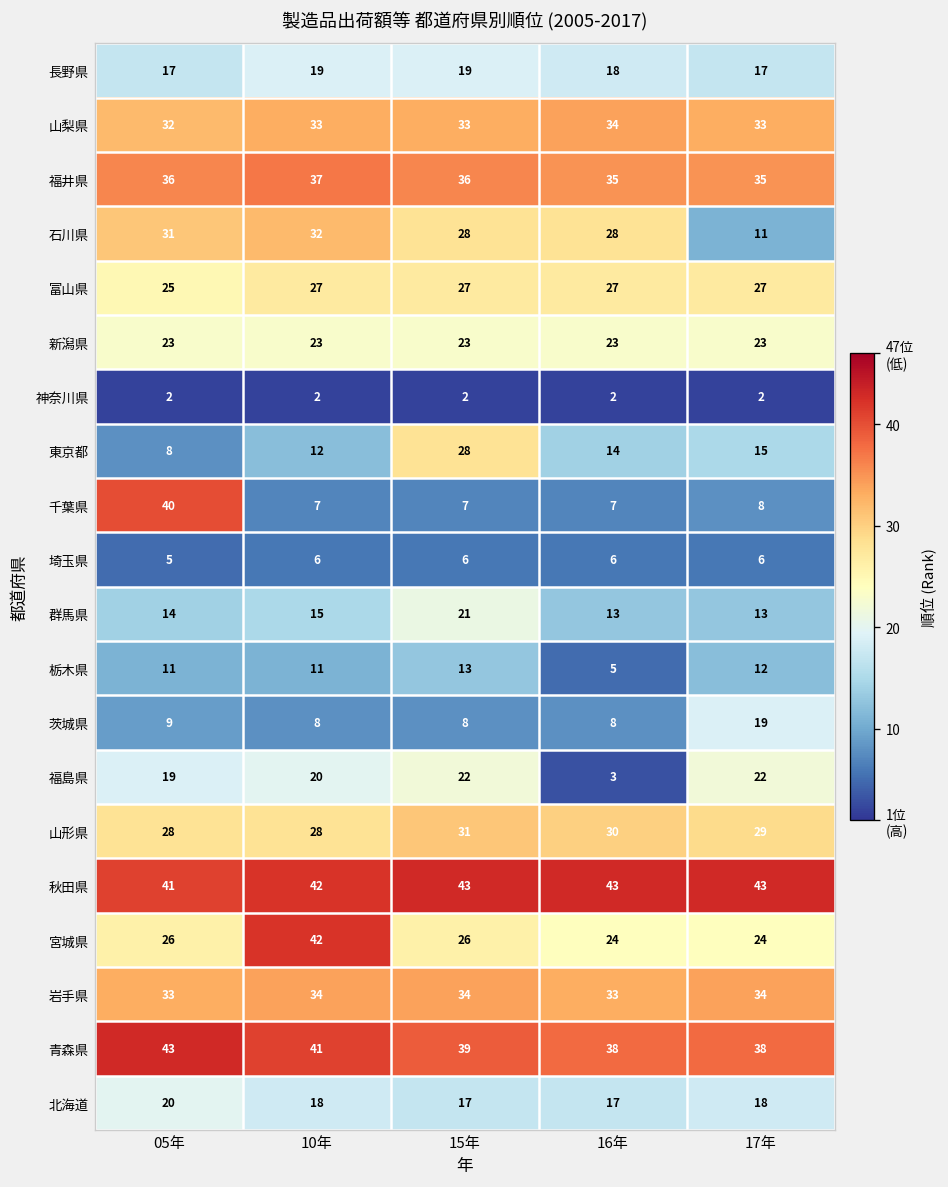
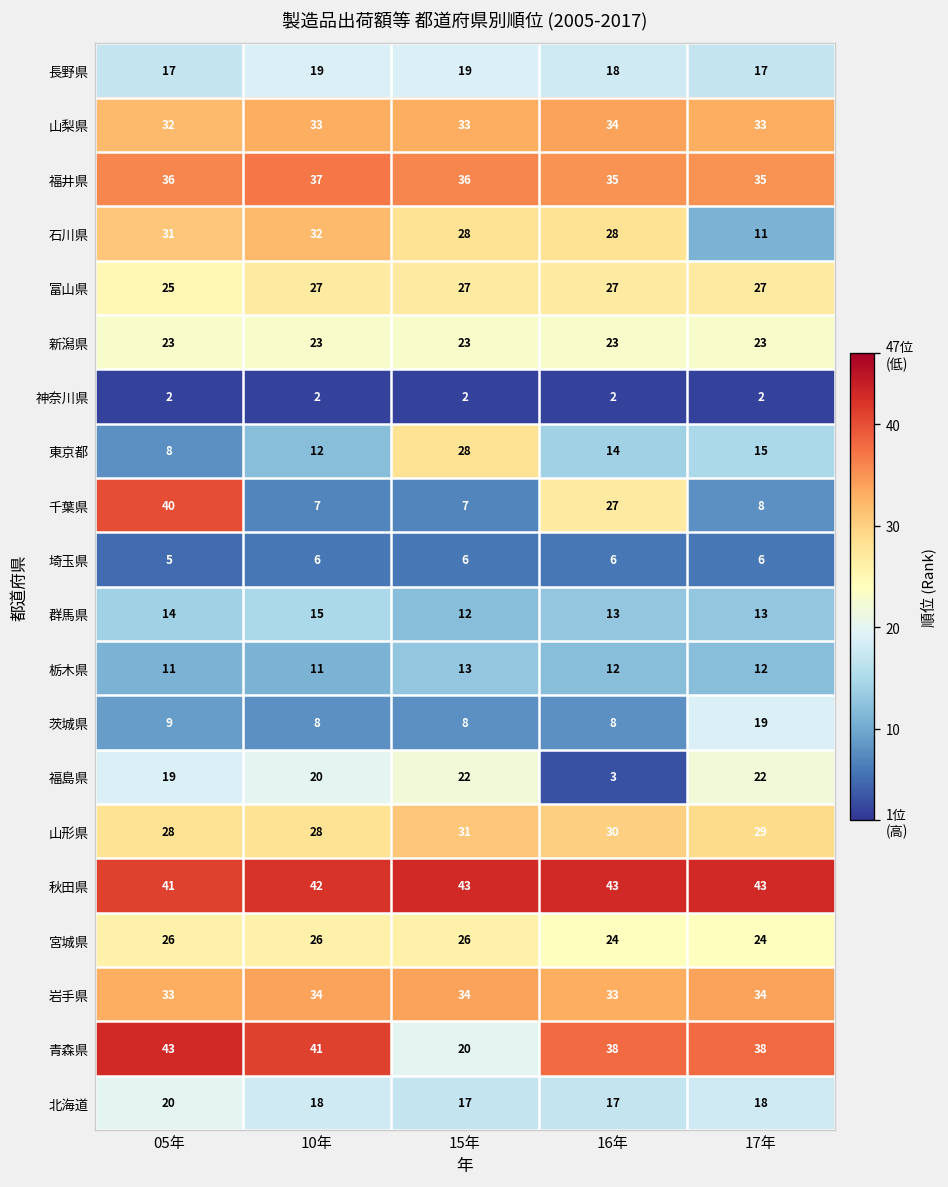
千葉県, 16年: 7 -> 27
群馬県, 15年: 21 -> 12
栃木県, 16年: 5 -> 12
宮城県, 10年: 42 -> 26
青森県, 15年: 39 -> 20
